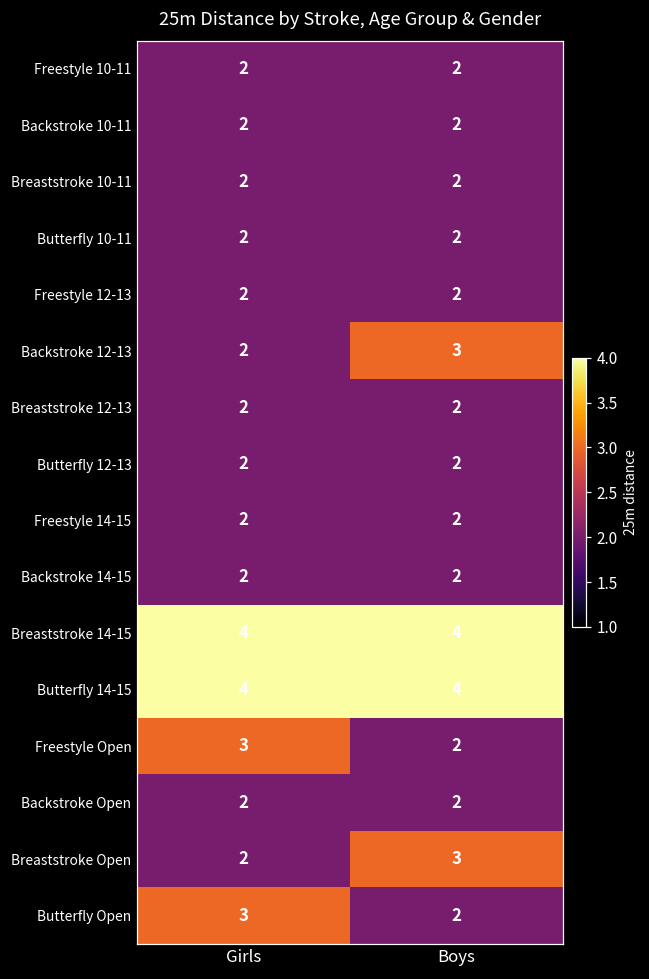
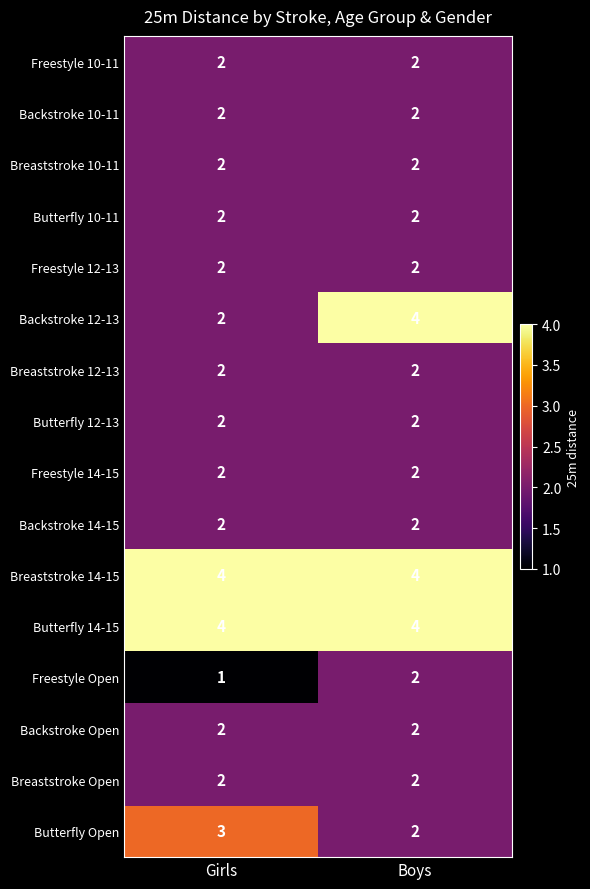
Backstroke 12-13, Boys: 3 -> 4
Freestyle Open, Girls: 3 -> 1
Breaststroke Open, Boys: 3 -> 2
